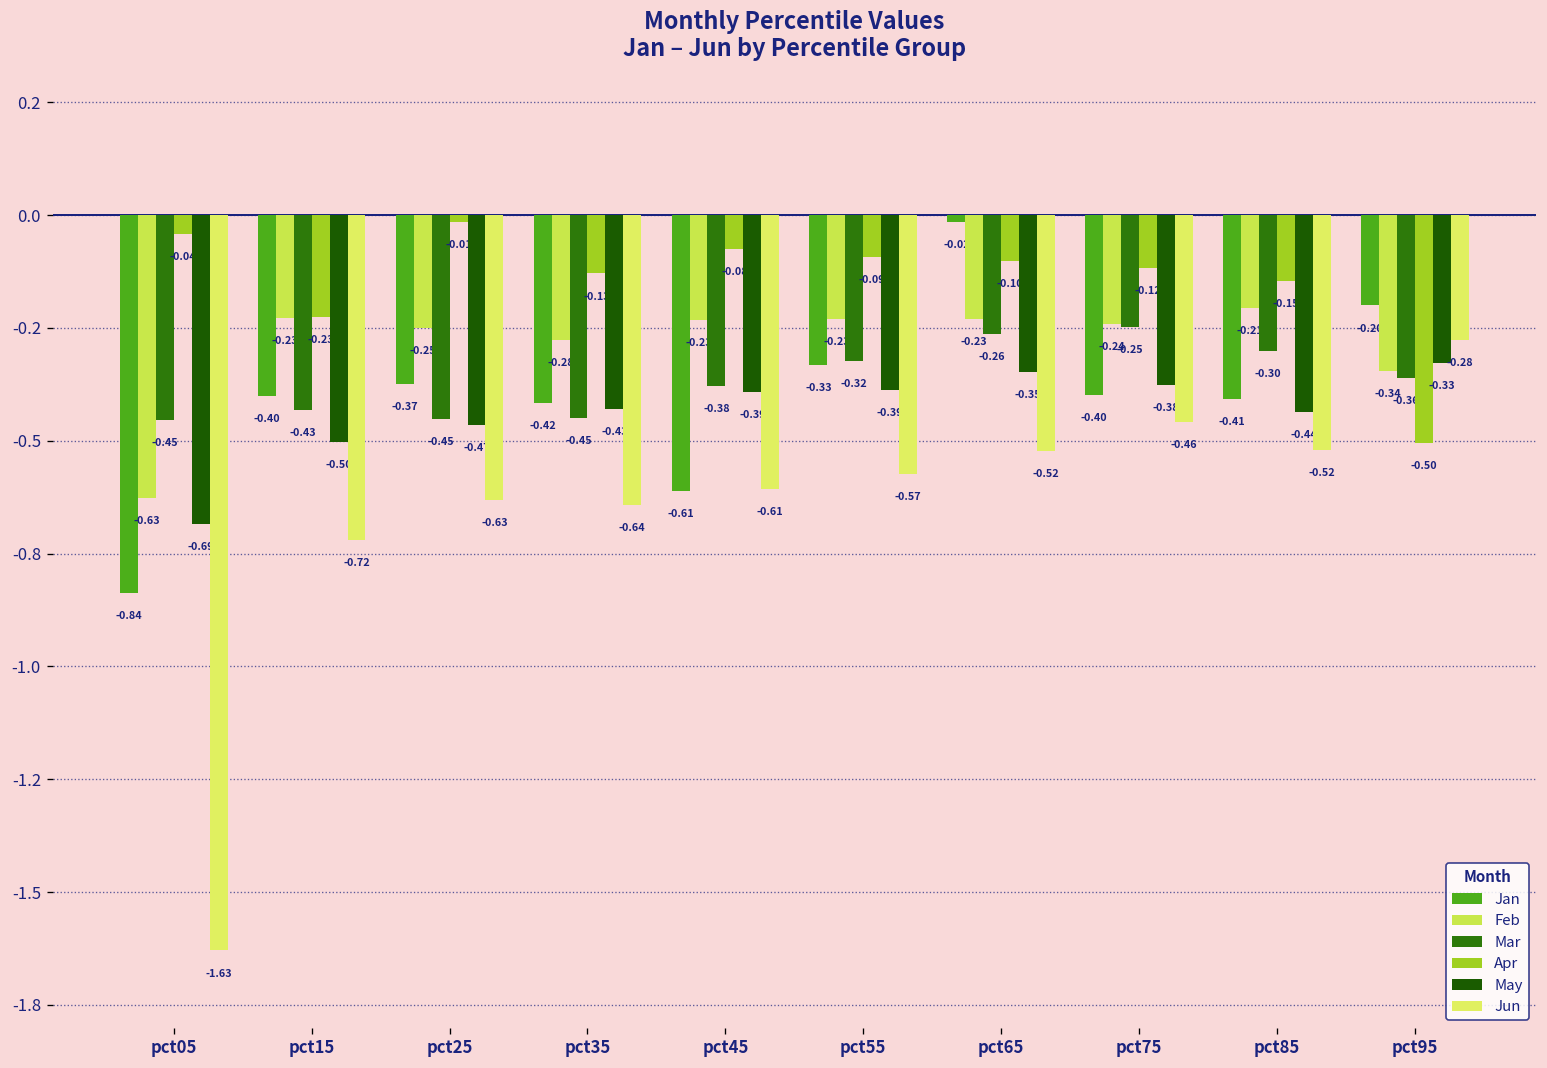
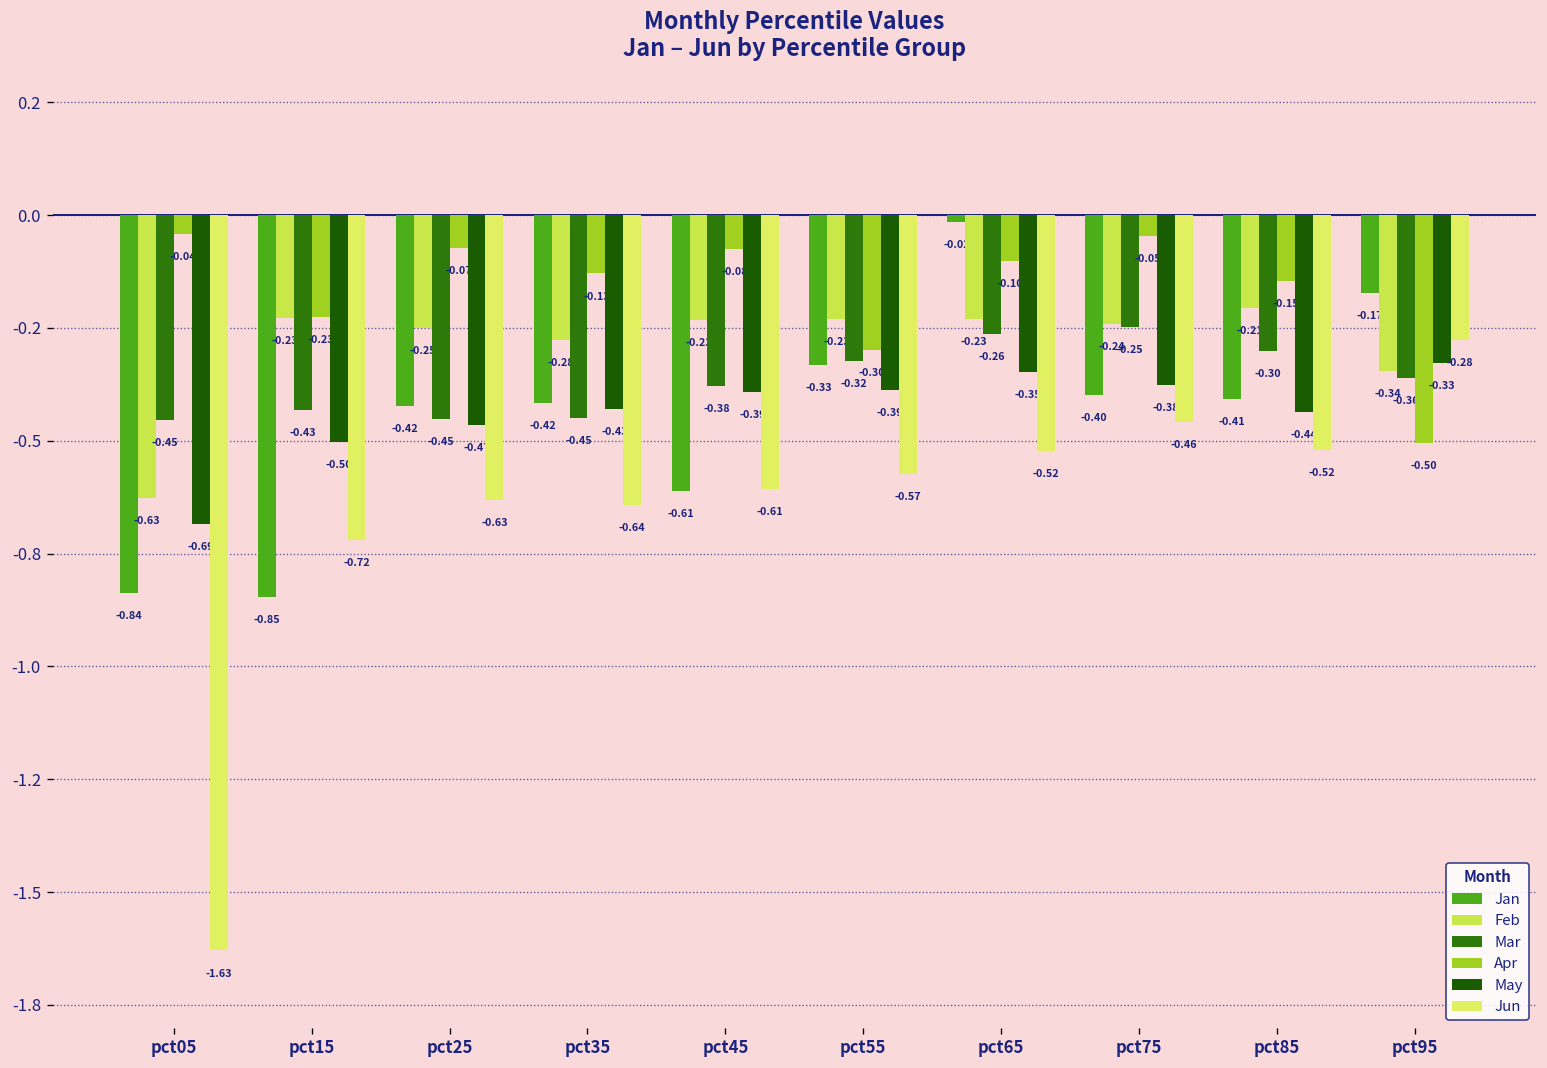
Jan, pct15: -0.40 -> -0.85
Jan, pct25: -0.37 -> -0.42
Apr, pct25: -0.01 -> -0.07
Apr, pct55: -0.09 -> -0.30
Apr, pct75: -0.12 -> -0.05
Jan, pct95: -0.20 -> -0.17
